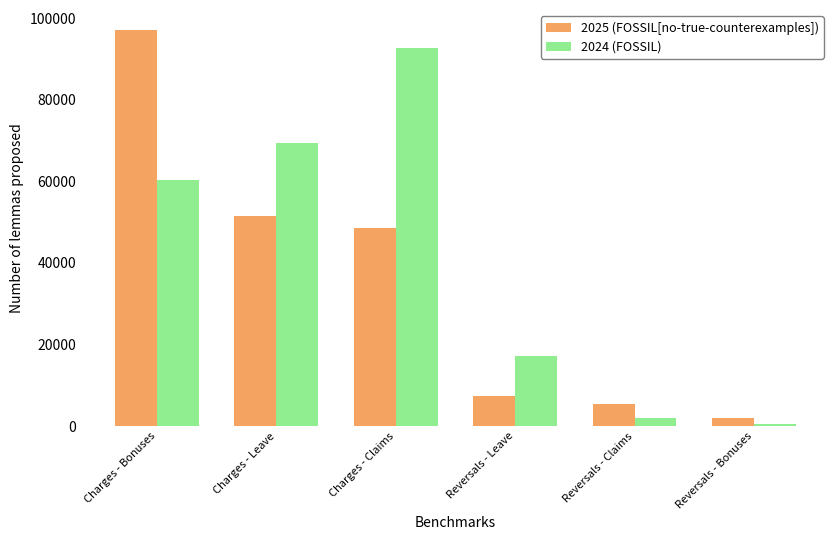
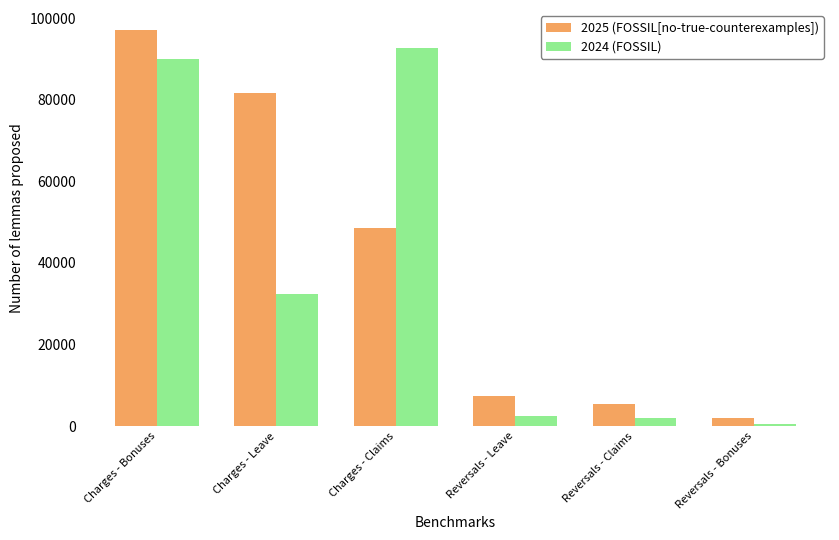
2024 (FOSSIL), Charges - Bonuses: 60000 -> 90000
2025 (FOSSIL[no-true-counterexamples]), Charges - Leave: 52000 -> 82000
2024 (FOSSIL), Charges - Leave: 70000 -> 32000
2024 (FOSSIL), Reversals - Leave: 17000 -> 3000
